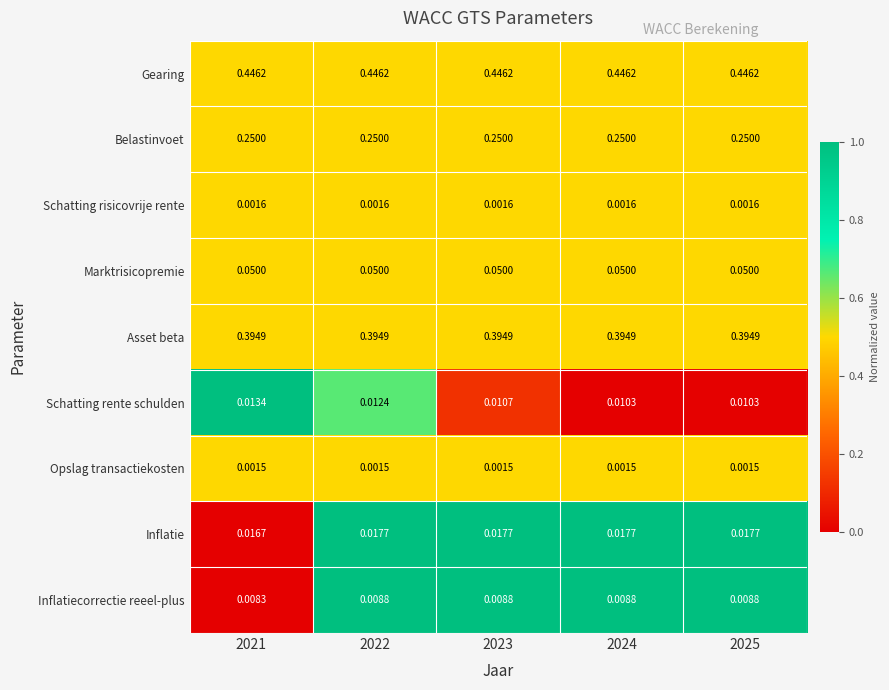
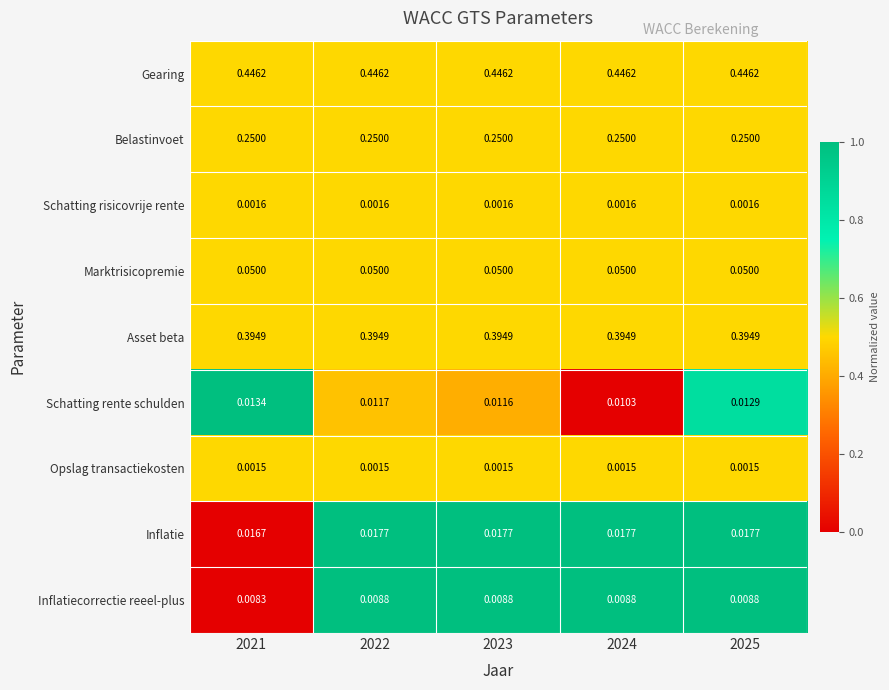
Schatting rente schulden, 2022: 0.0124 -> 0.0117
Schatting rente schulden, 2023: 0.0107 -> 0.0116
Schatting rente schulden, 2025: 0.0103 -> 0.0129
